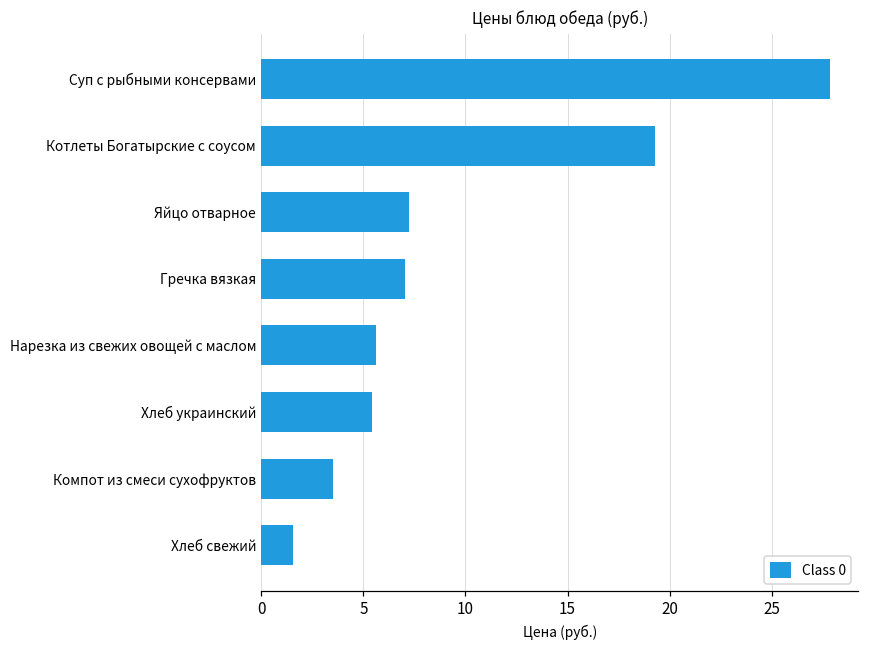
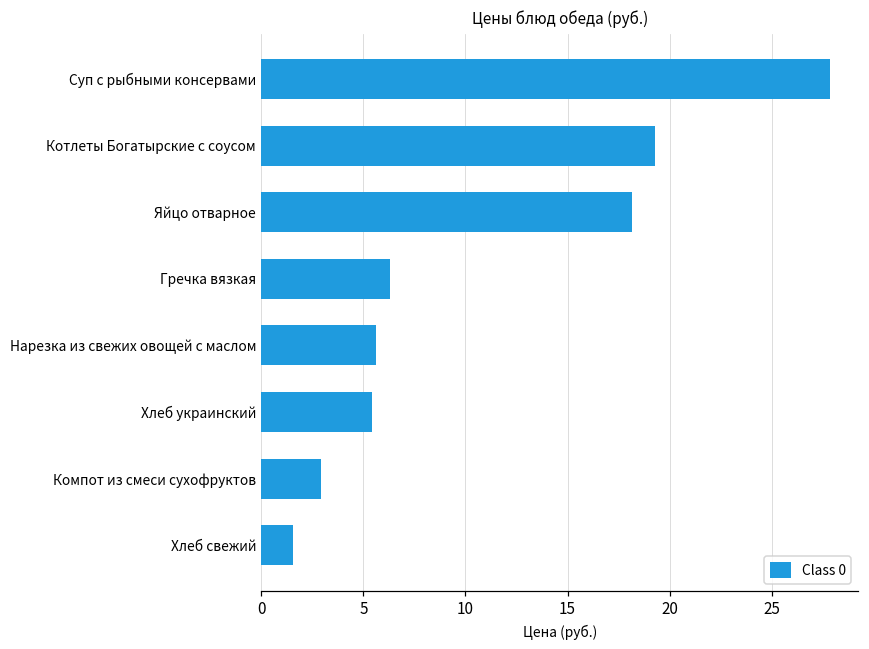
Яйцо отварное: 7.3 -> 18.2
Гречка вязкая: 7.1 -> 6.3
Компот из смеси сухофруктов: 3.5 -> 2.9
